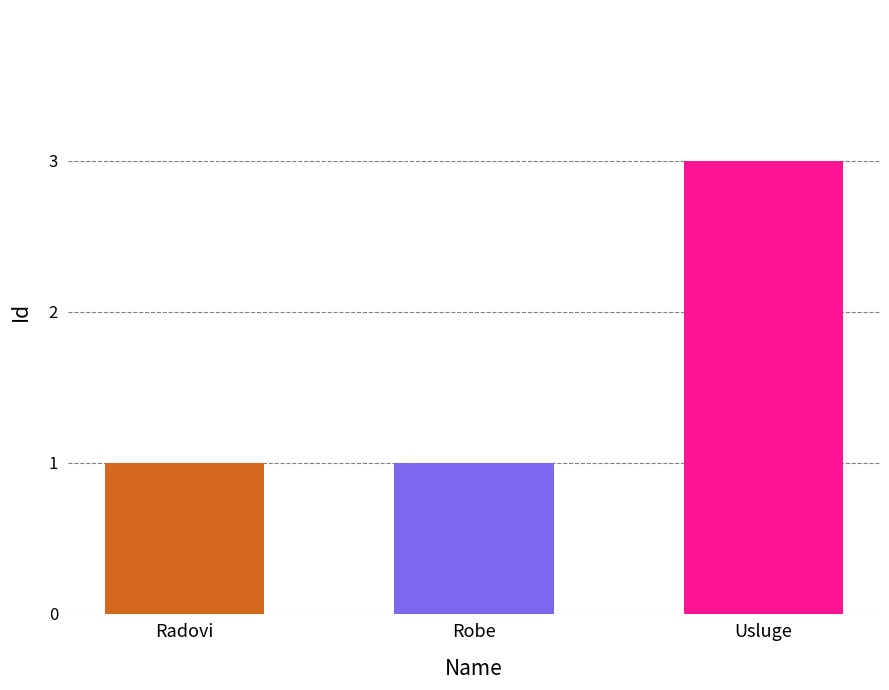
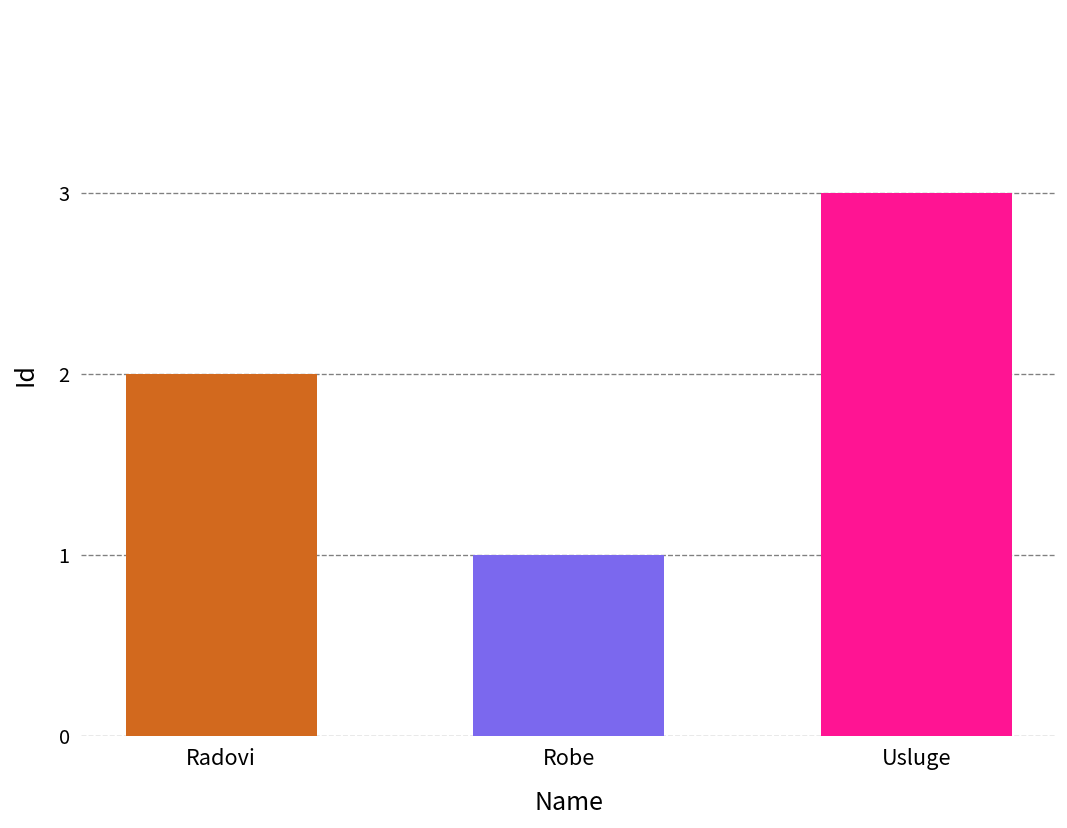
Radovi: 1 -> 2
